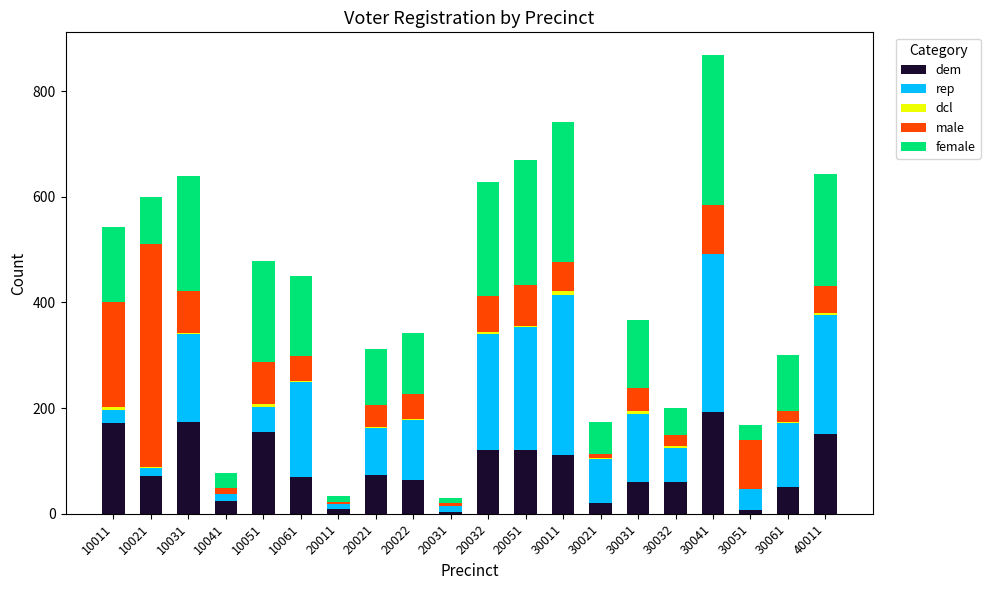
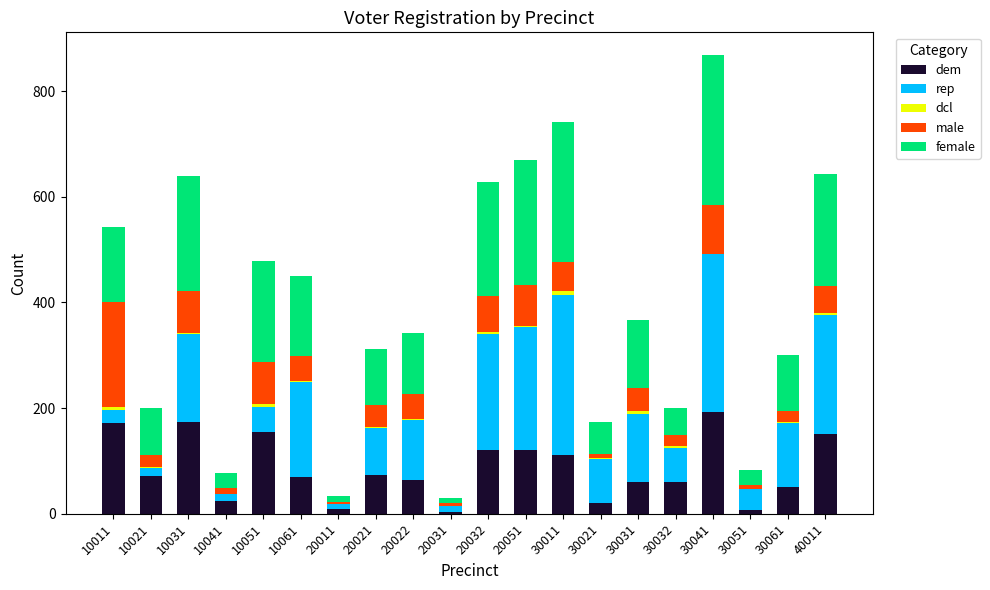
male, 10021: 420 -> 20
male, 30051: 90 -> 10
